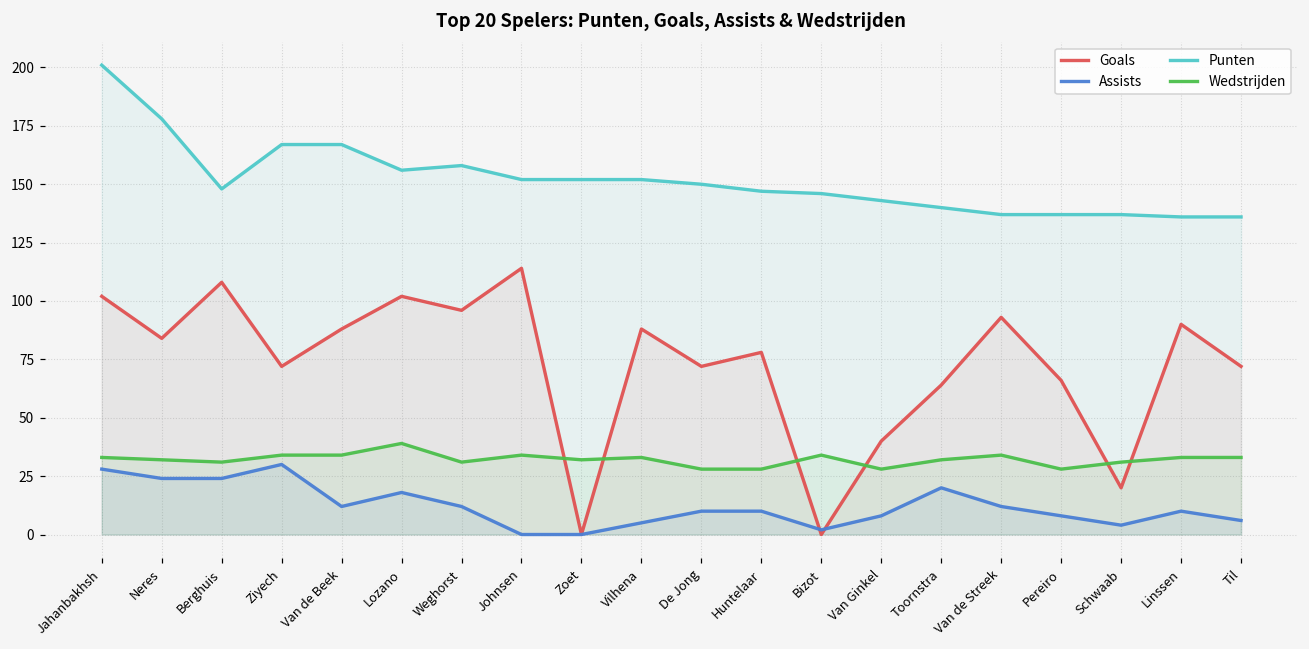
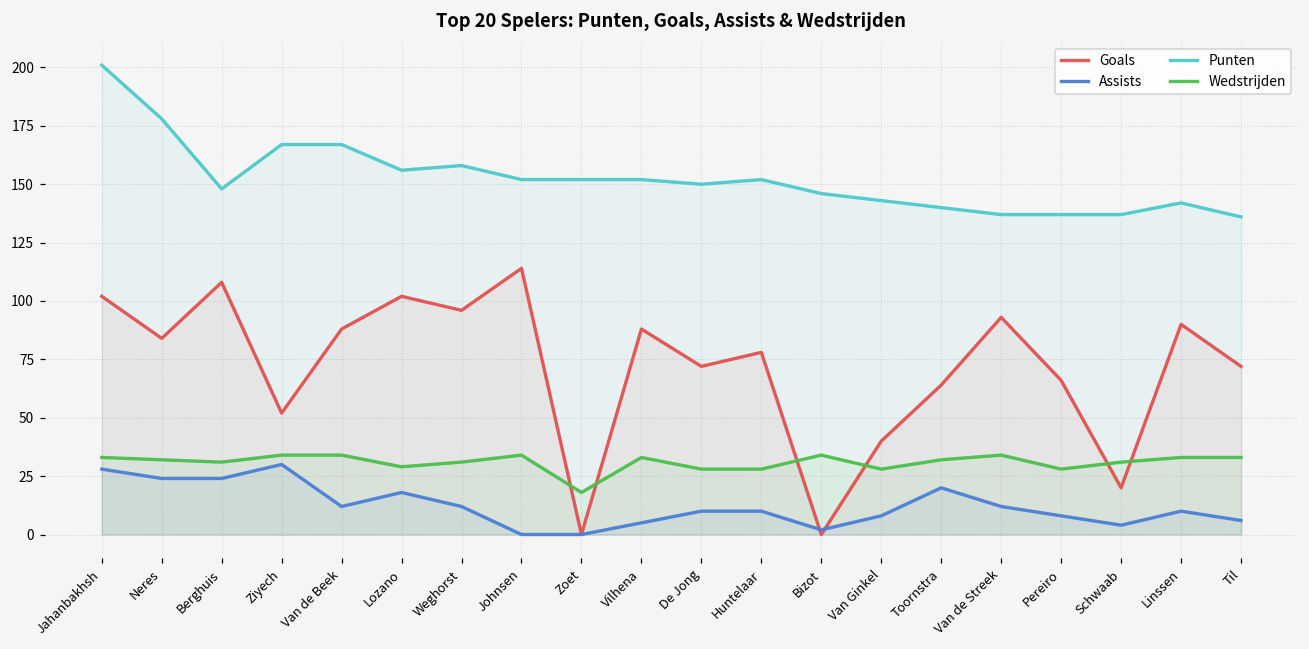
Goals, Ziyech: 72 -> 52
Wedstrijden, Lozano: 39 -> 29
Wedstrijden, Zoet: 32 -> 18
Punten, Huntelaar: 147 -> 152
Punten, Linssen: 136 -> 142
